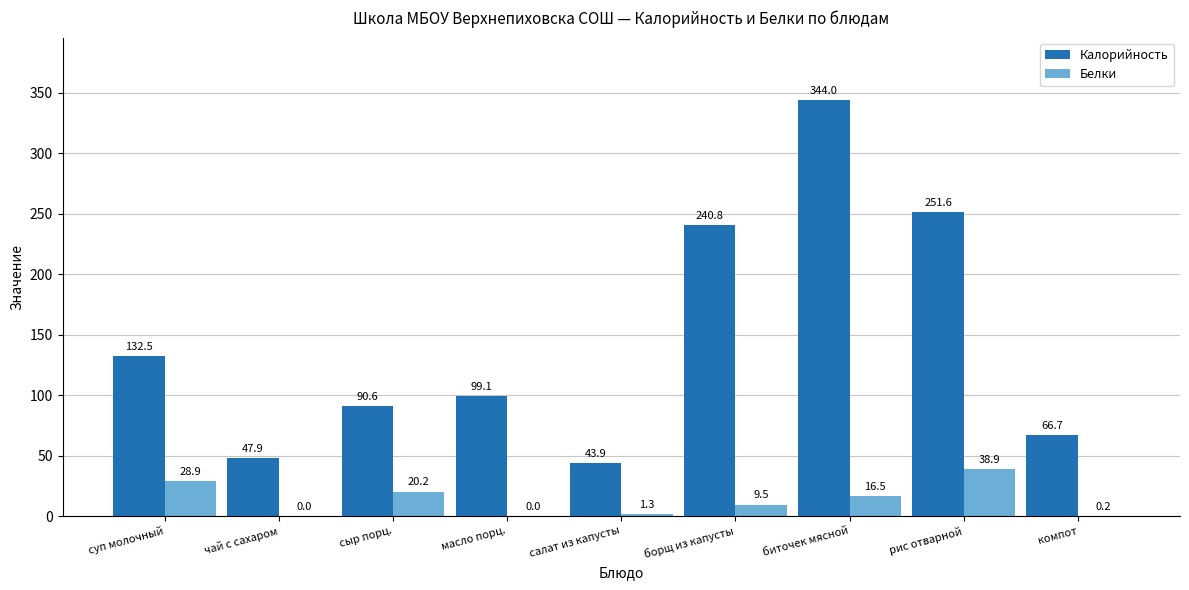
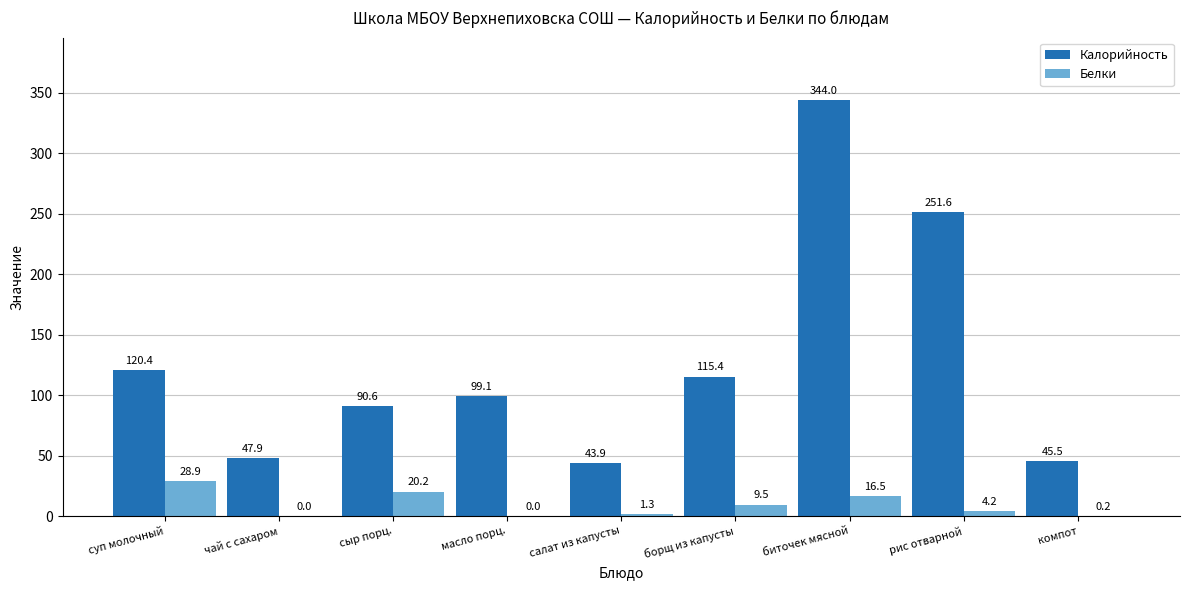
Калорийность, суп молочный: 132.5 -> 120.4
Калорийность, борщ из капусты: 240.8 -> 115.4
Белки, рис отварной: 38.9 -> 4.2
Калорийность, компот: 66.7 -> 45.5
